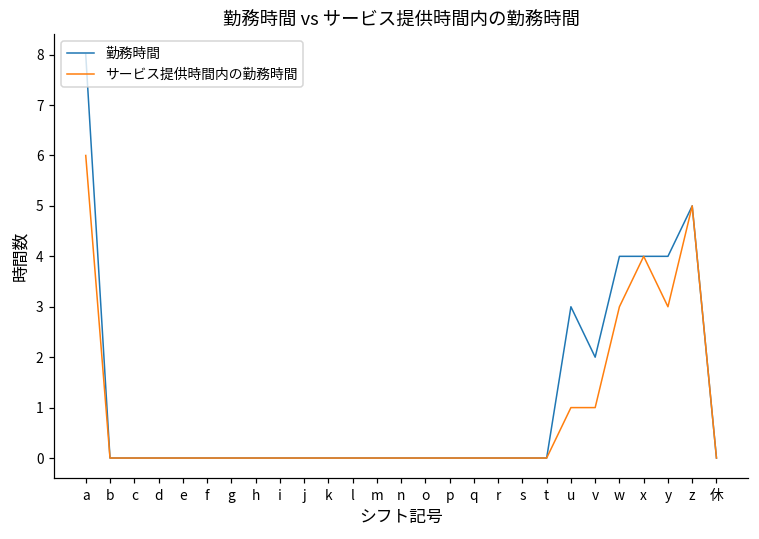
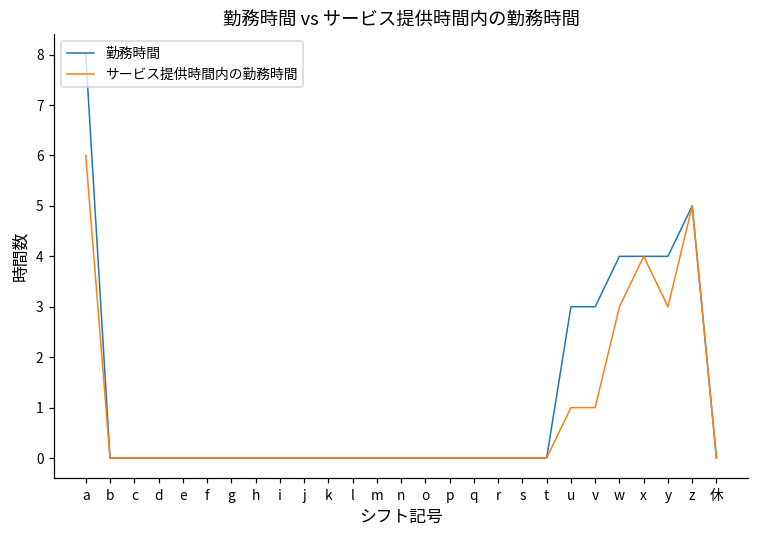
勤務時間, v: 2 -> 3
